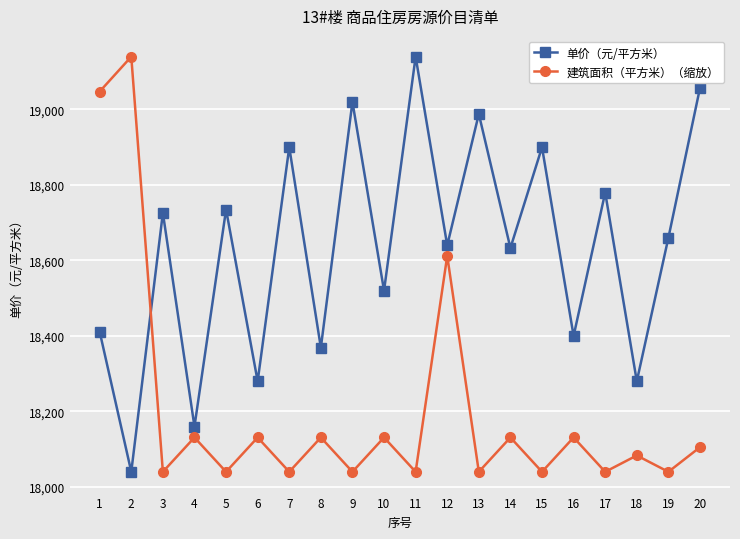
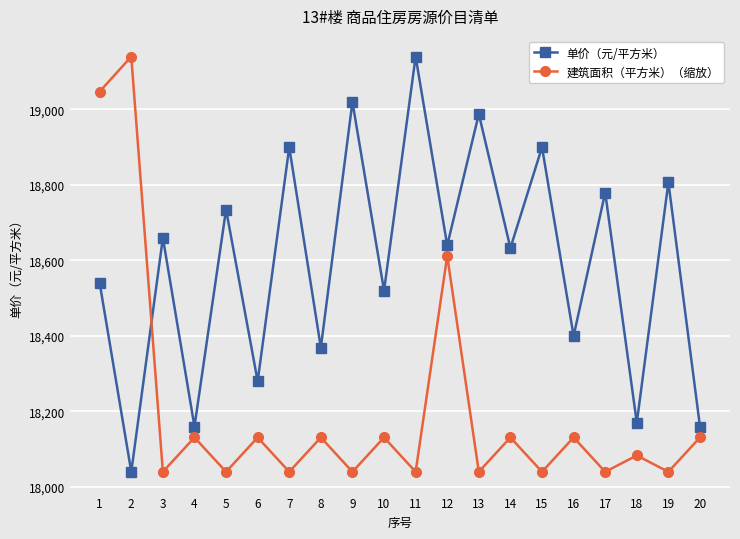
单价（元/平方米）, 1: 18,410 -> 18,540
单价（元/平方米）, 3: 18,730 -> 18,660
单价（元/平方米）, 18: 18,280 -> 18,170
单价（元/平方米）, 19: 18,660 -> 18,810
单价（元/平方米）, 20: 19,060 -> 18,160
建筑面积（平方米）（缩放）, 20: 18,110 -> 18,130
